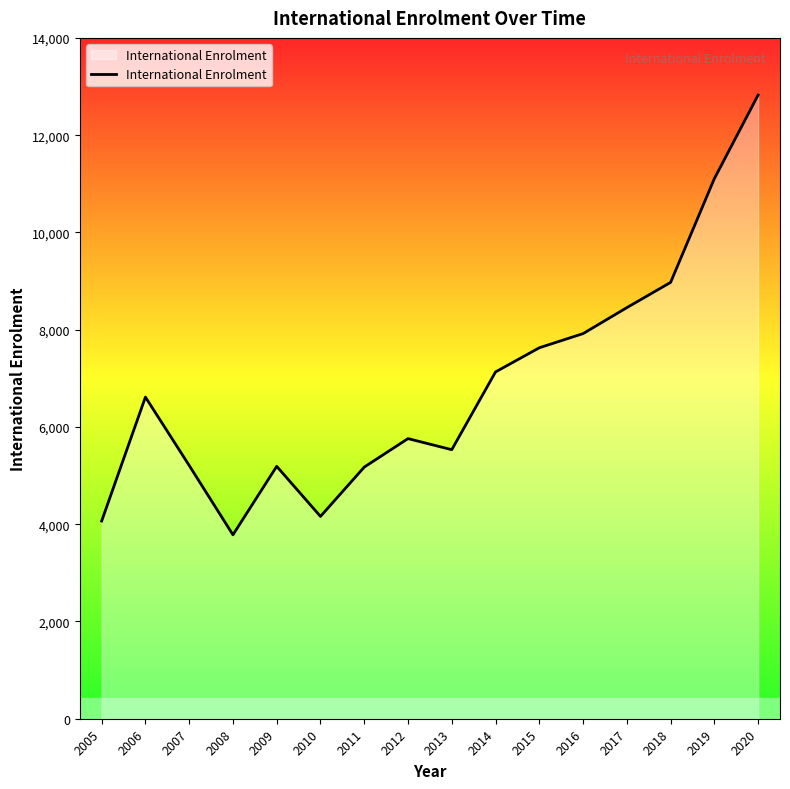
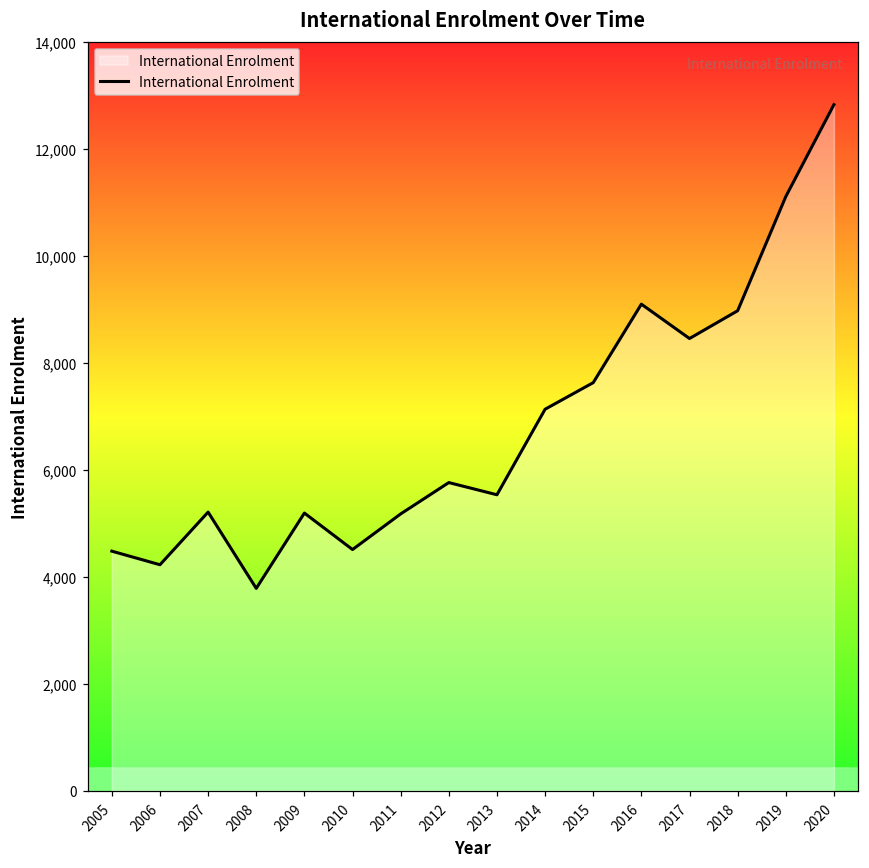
2005: 4,100 -> 4,500
2006: 6,600 -> 4,200
2010: 4,200 -> 4,500
2016: 7,900 -> 9,100
